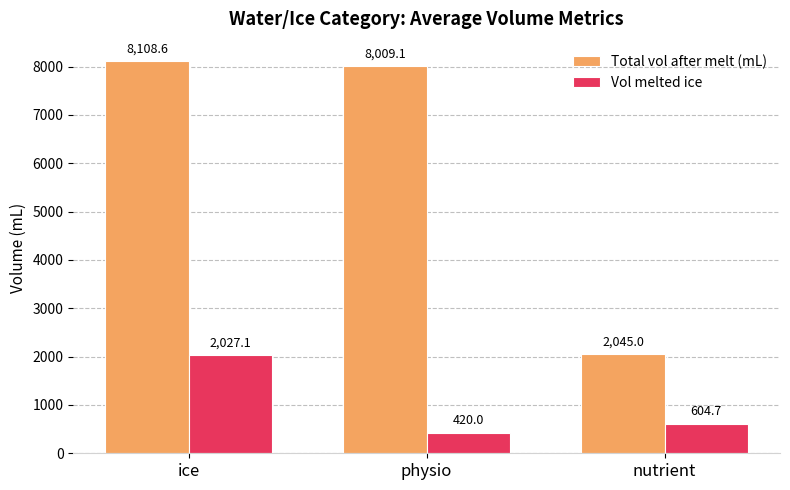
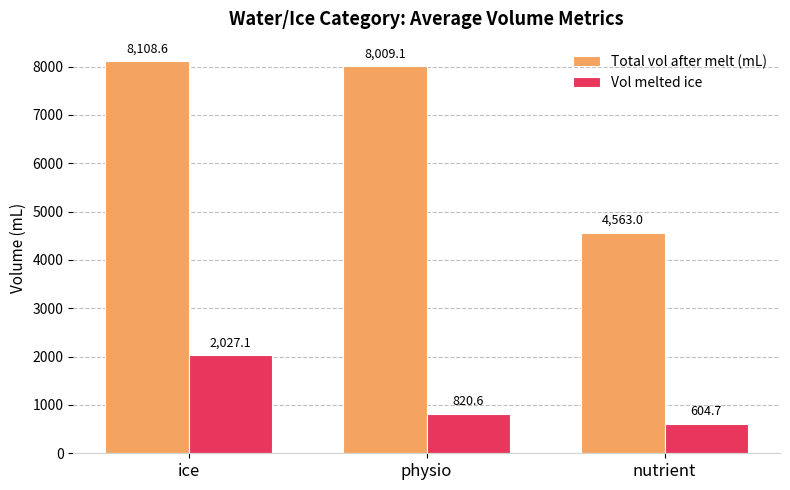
Vol melted ice, physio: 420.0 -> 820.6
Total vol after melt (mL), nutrient: 2,045.0 -> 4,563.0
